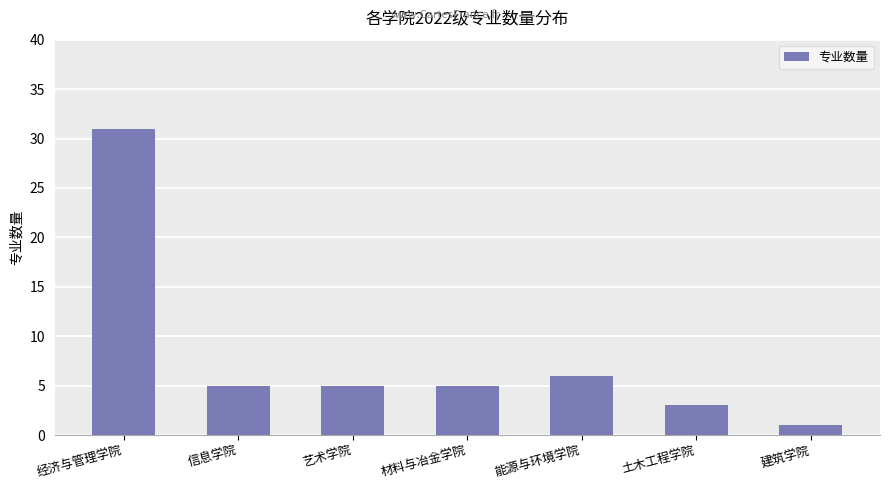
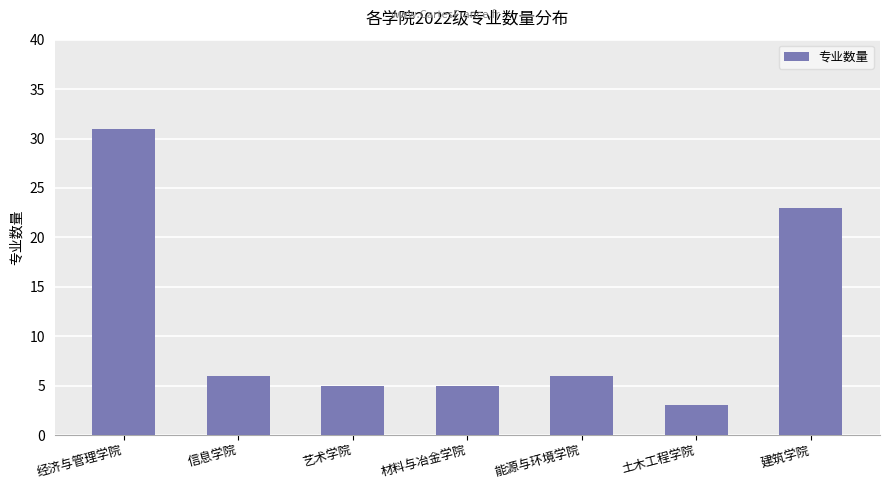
信息学院: 5 -> 6
建筑学院: 1 -> 23
